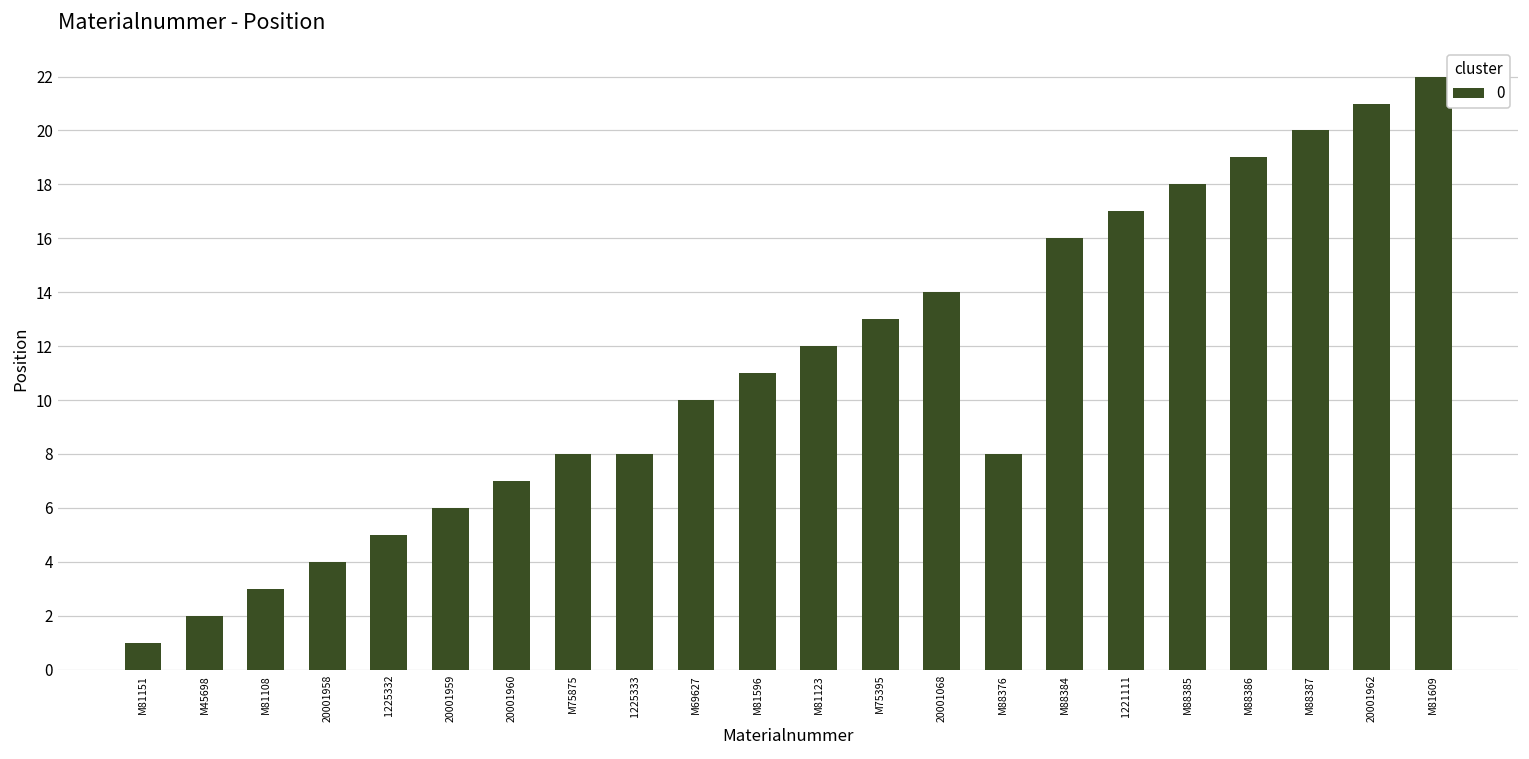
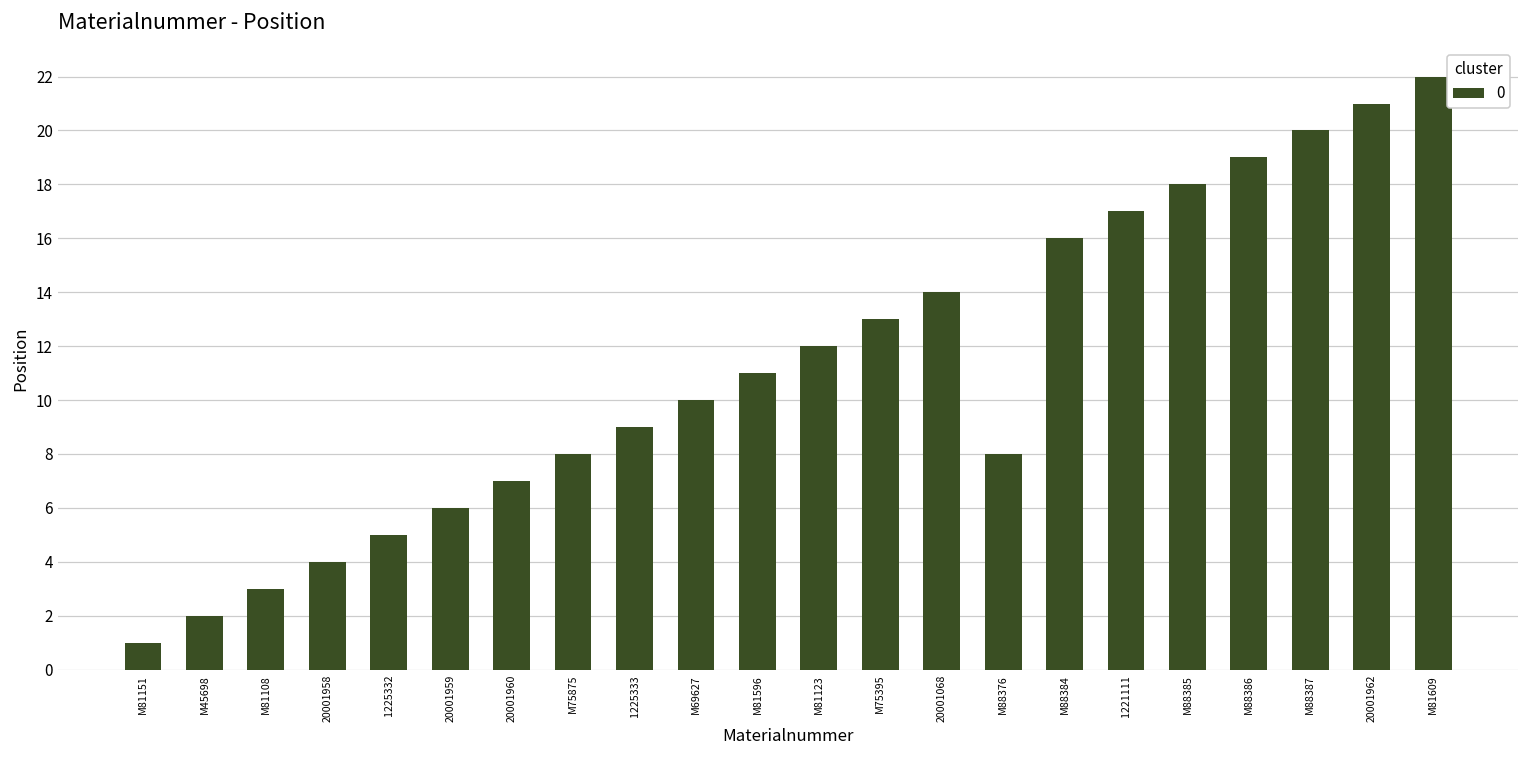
1225333: 8 -> 9
